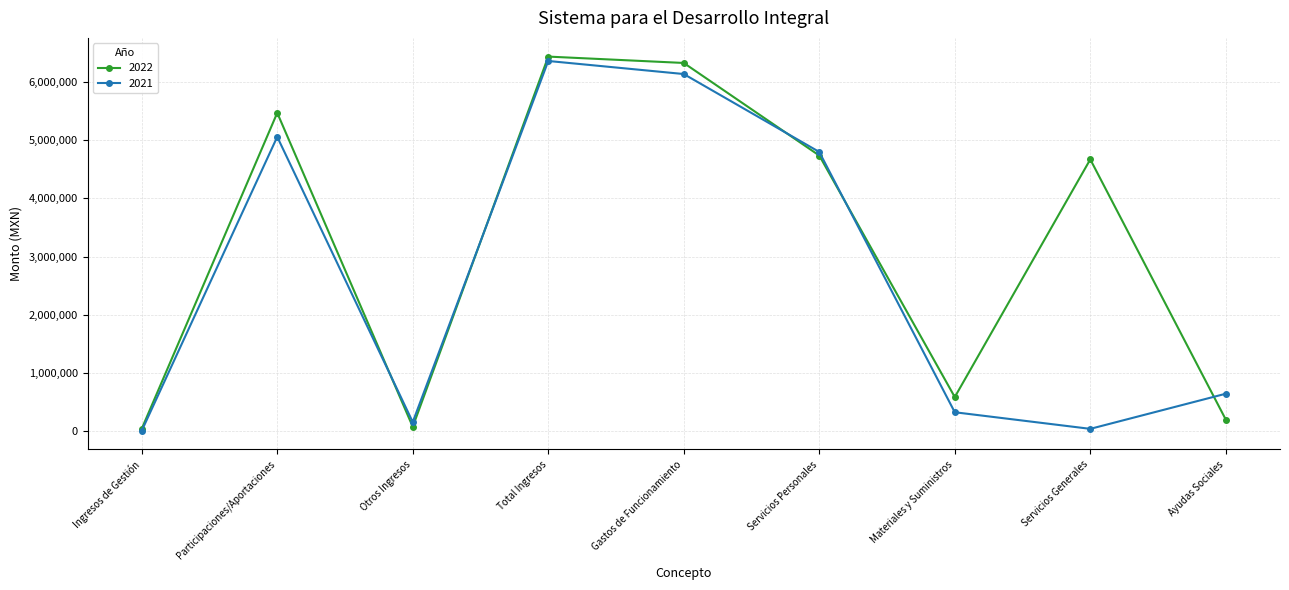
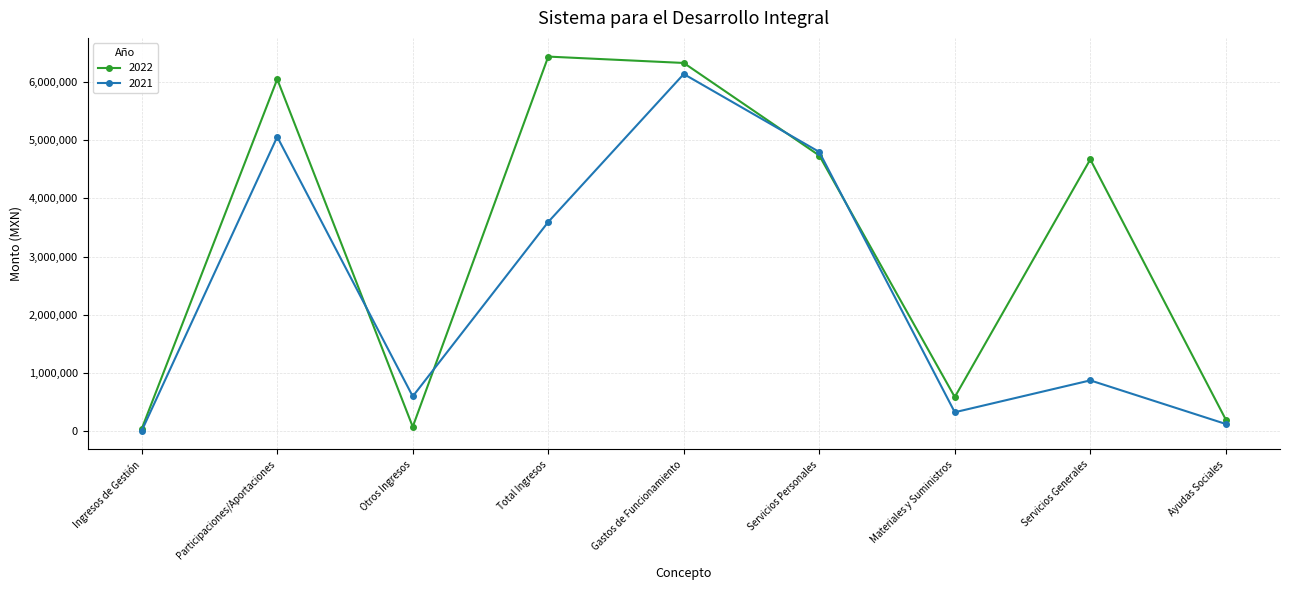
2022, Participaciones/Aportaciones: 5,500,000 -> 6,100,000
2021, Otros Ingresos: 200,000 -> 600,000
2021, Total Ingresos: 6,400,000 -> 3,600,000
2021, Servicios Generales: 0 -> 900,000
2021, Ayudas Sociales: 600,000 -> 100,000
